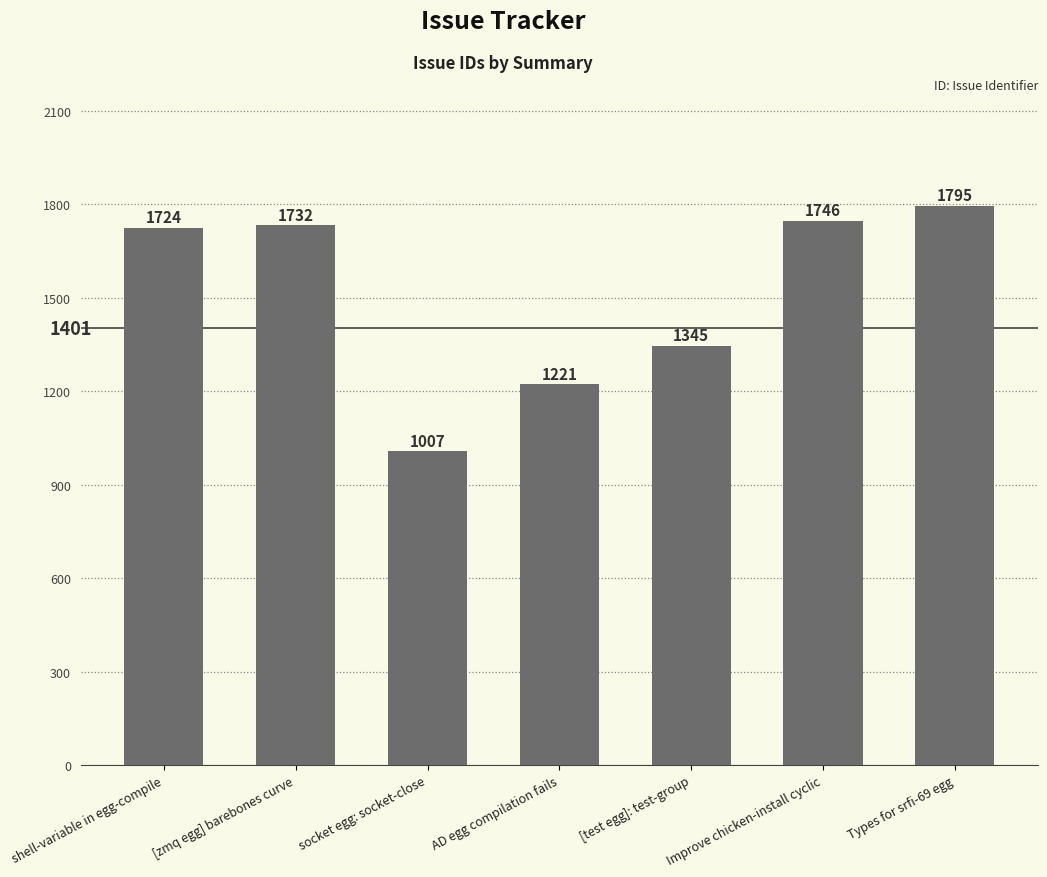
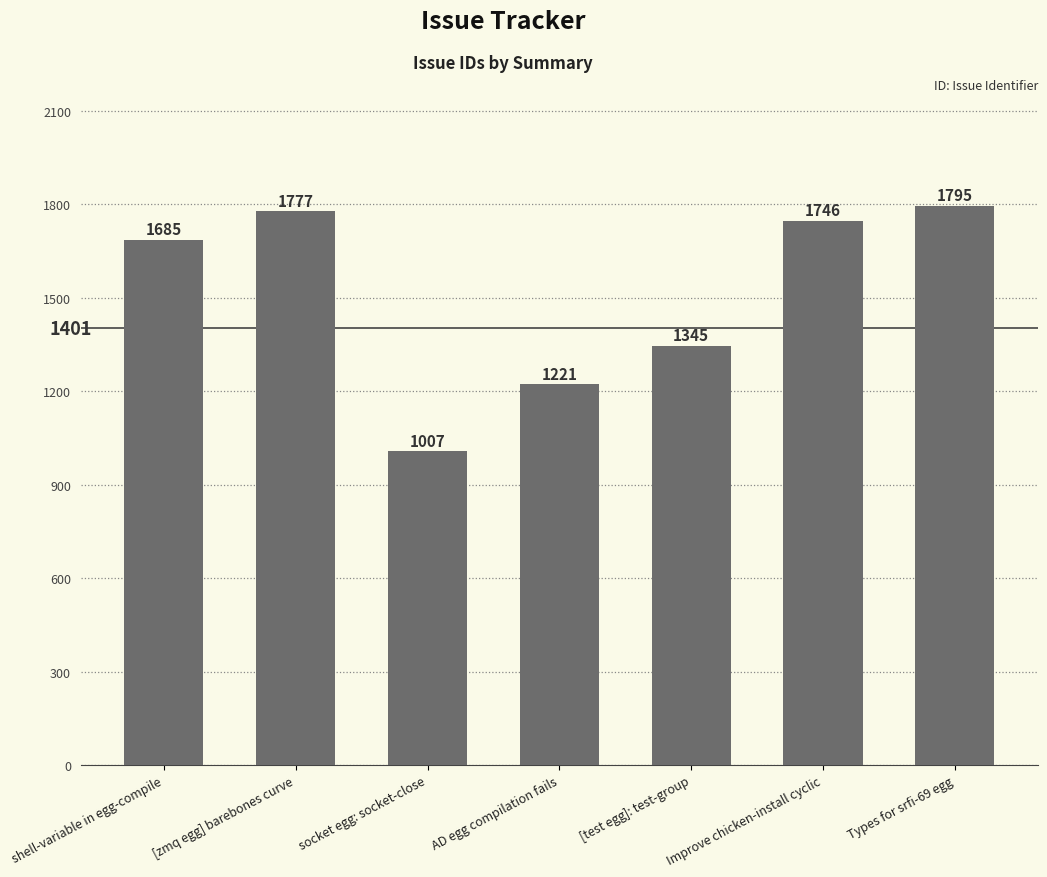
shell-variable in egg-compile: 1724 -> 1685
[zmq egg] barebones curve: 1732 -> 1777
